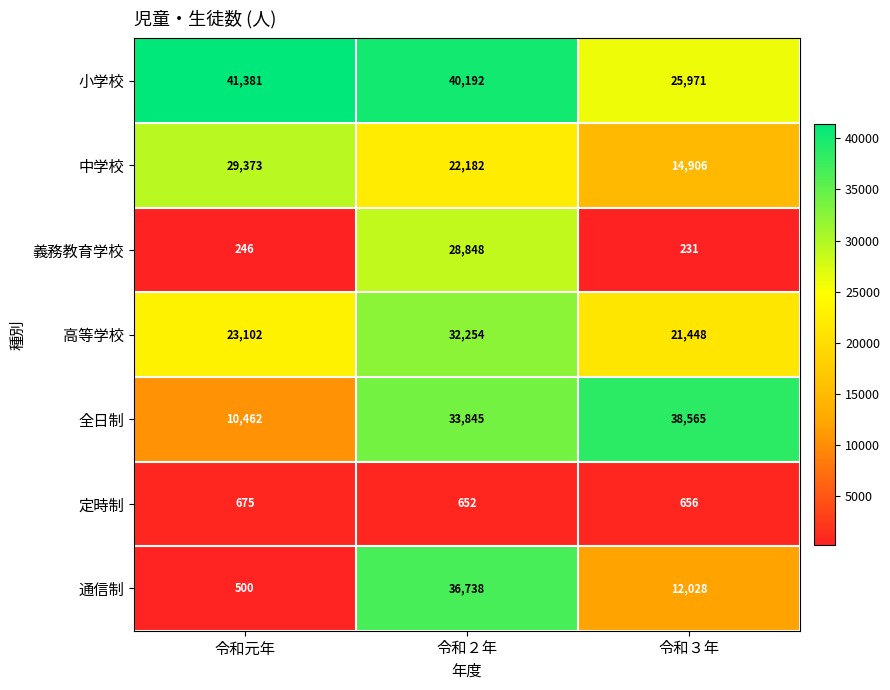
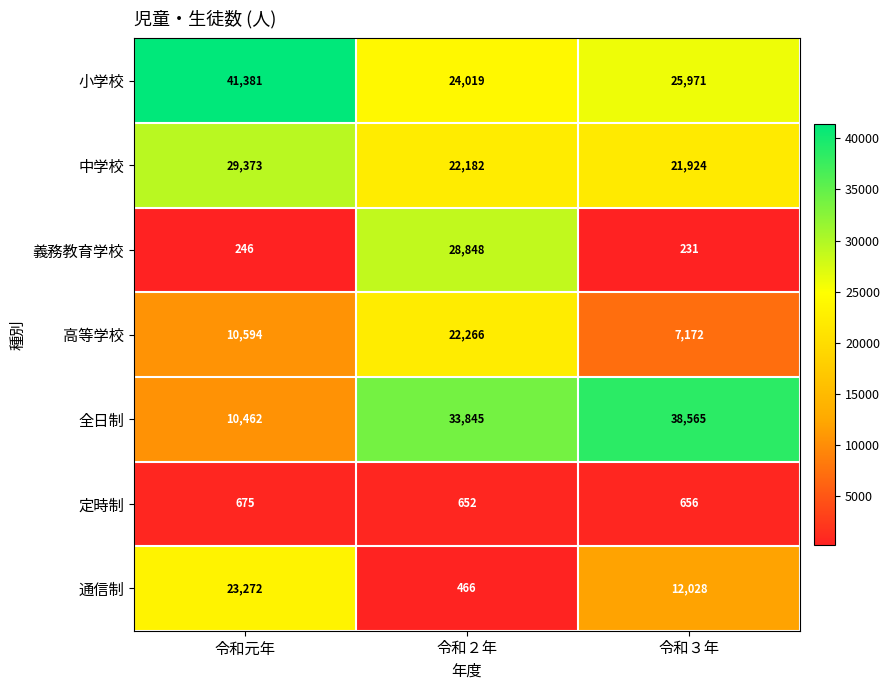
小学校, 令和２年: 40,192 -> 24,019
中学校, 令和３年: 14,906 -> 21,924
高等学校, 令和元年: 23,102 -> 10,594
高等学校, 令和２年: 32,254 -> 22,266
高等学校, 令和３年: 21,448 -> 7,172
通信制, 令和元年: 500 -> 23,272
通信制, 令和２年: 36,738 -> 466
